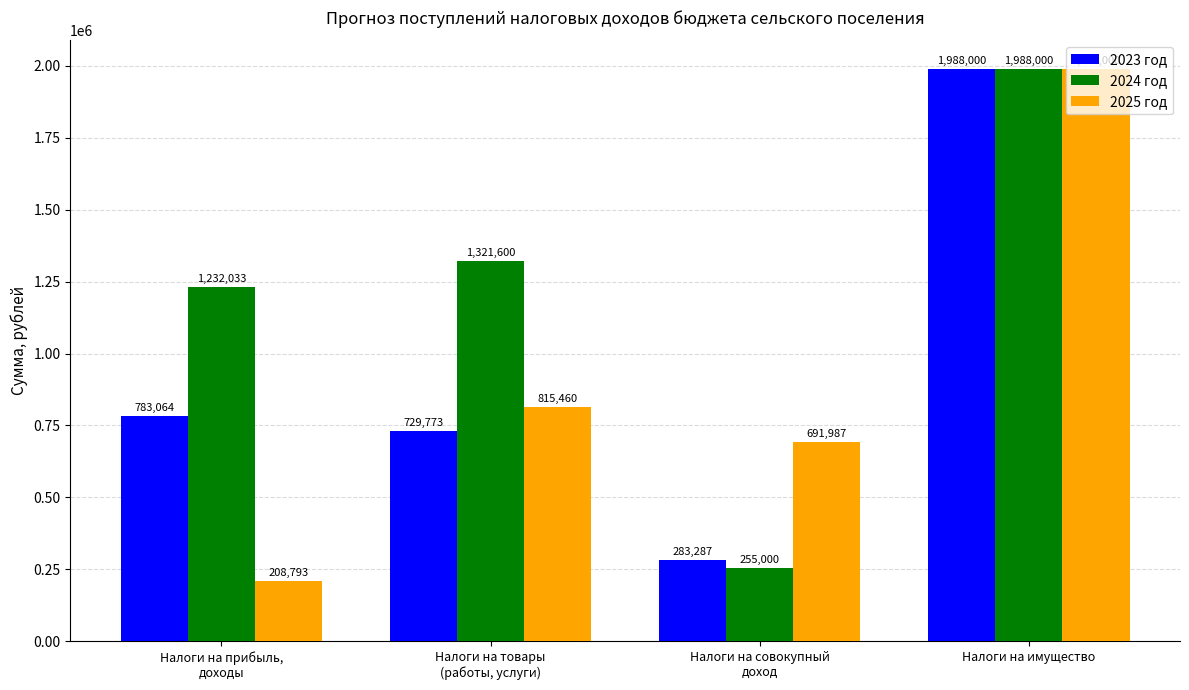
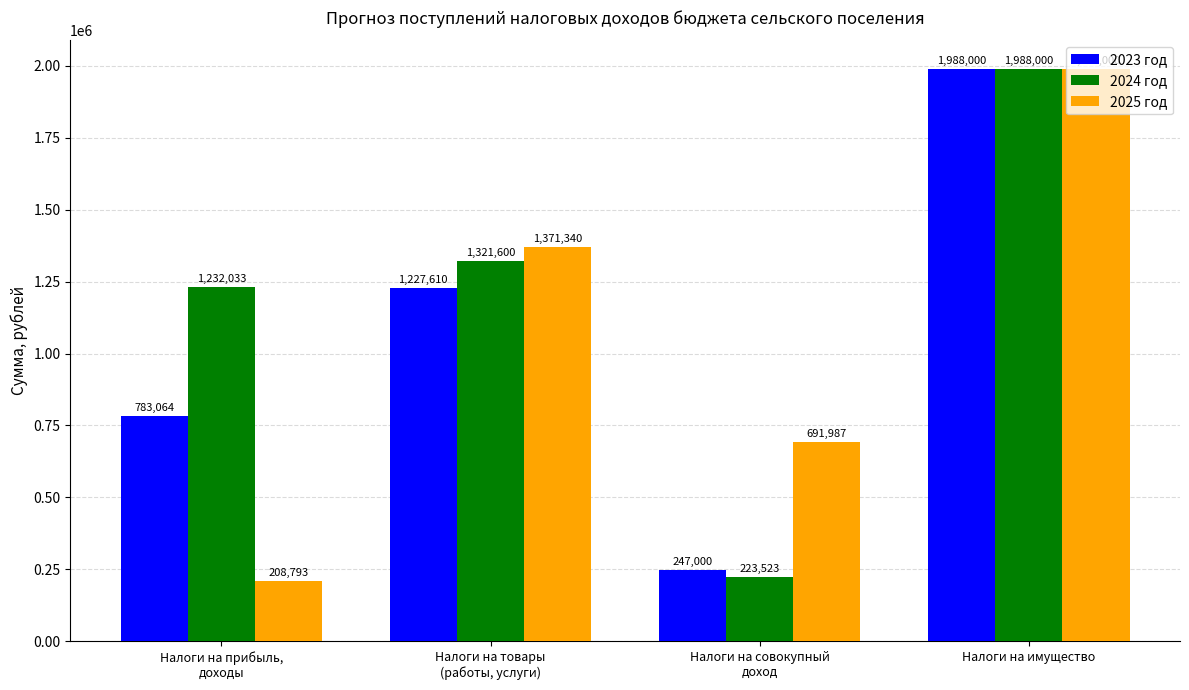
2023 год, Налоги на товары (работы, услуги): 729,773 -> 1,227,610
2025 год, Налоги на товары (работы, услуги): 815,460 -> 1,371,340
2023 год, Налоги на совокупный доход: 283,287 -> 247,000
2024 год, Налоги на совокупный доход: 255,000 -> 223,523
